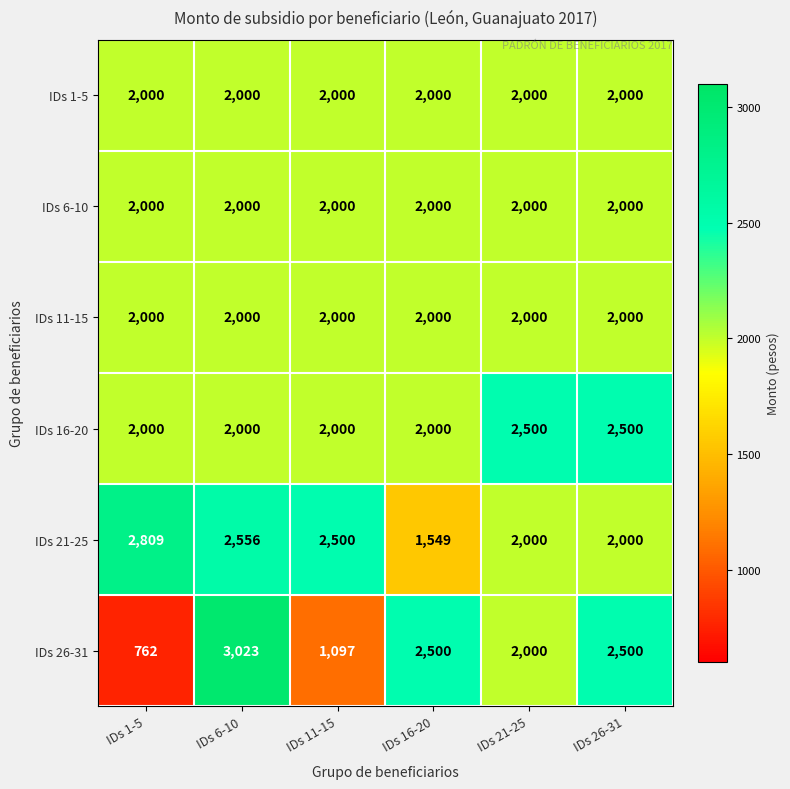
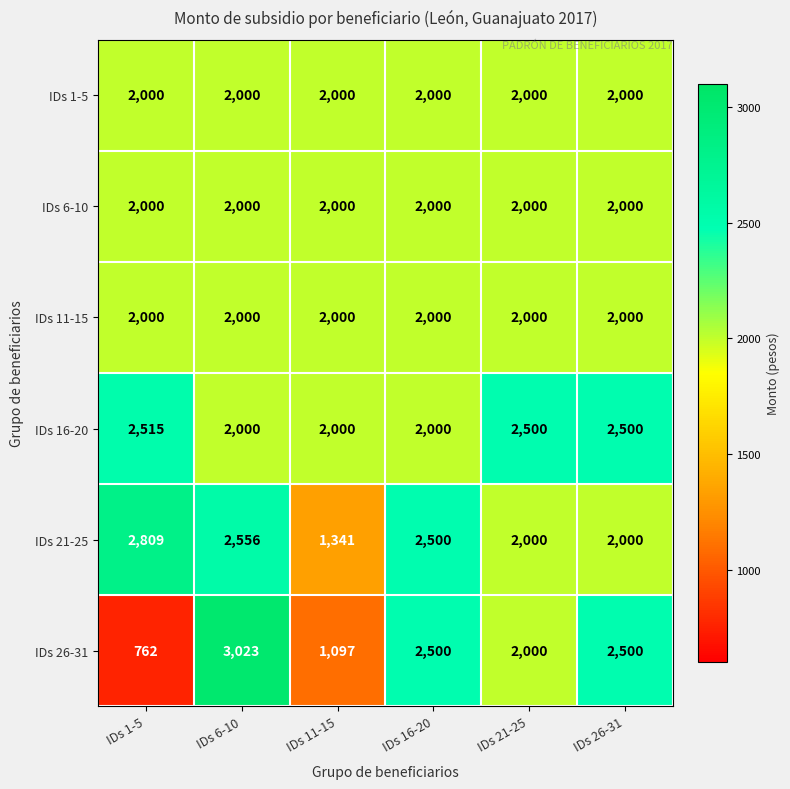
IDs 16-20, IDs 1-5: 2,000 -> 2,515
IDs 21-25, IDs 11-15: 2,500 -> 1,341
IDs 21-25, IDs 16-20: 1,549 -> 2,500
